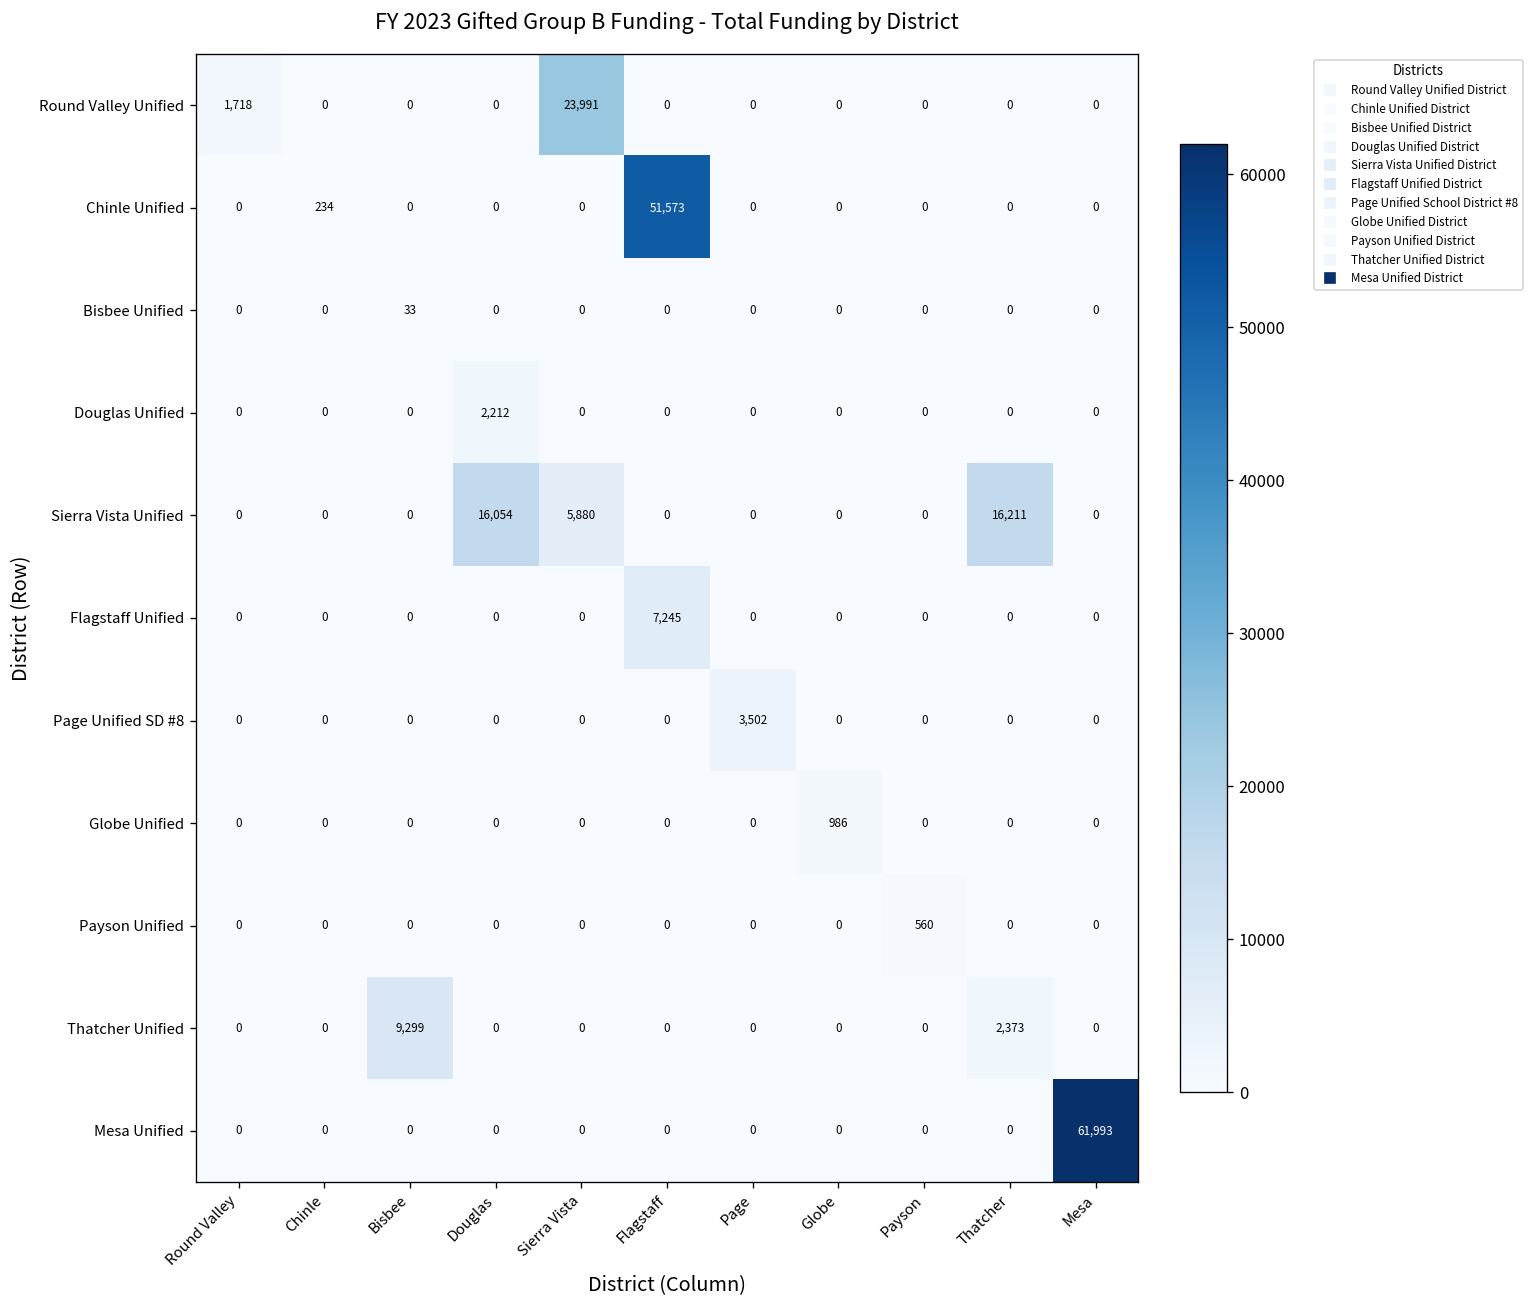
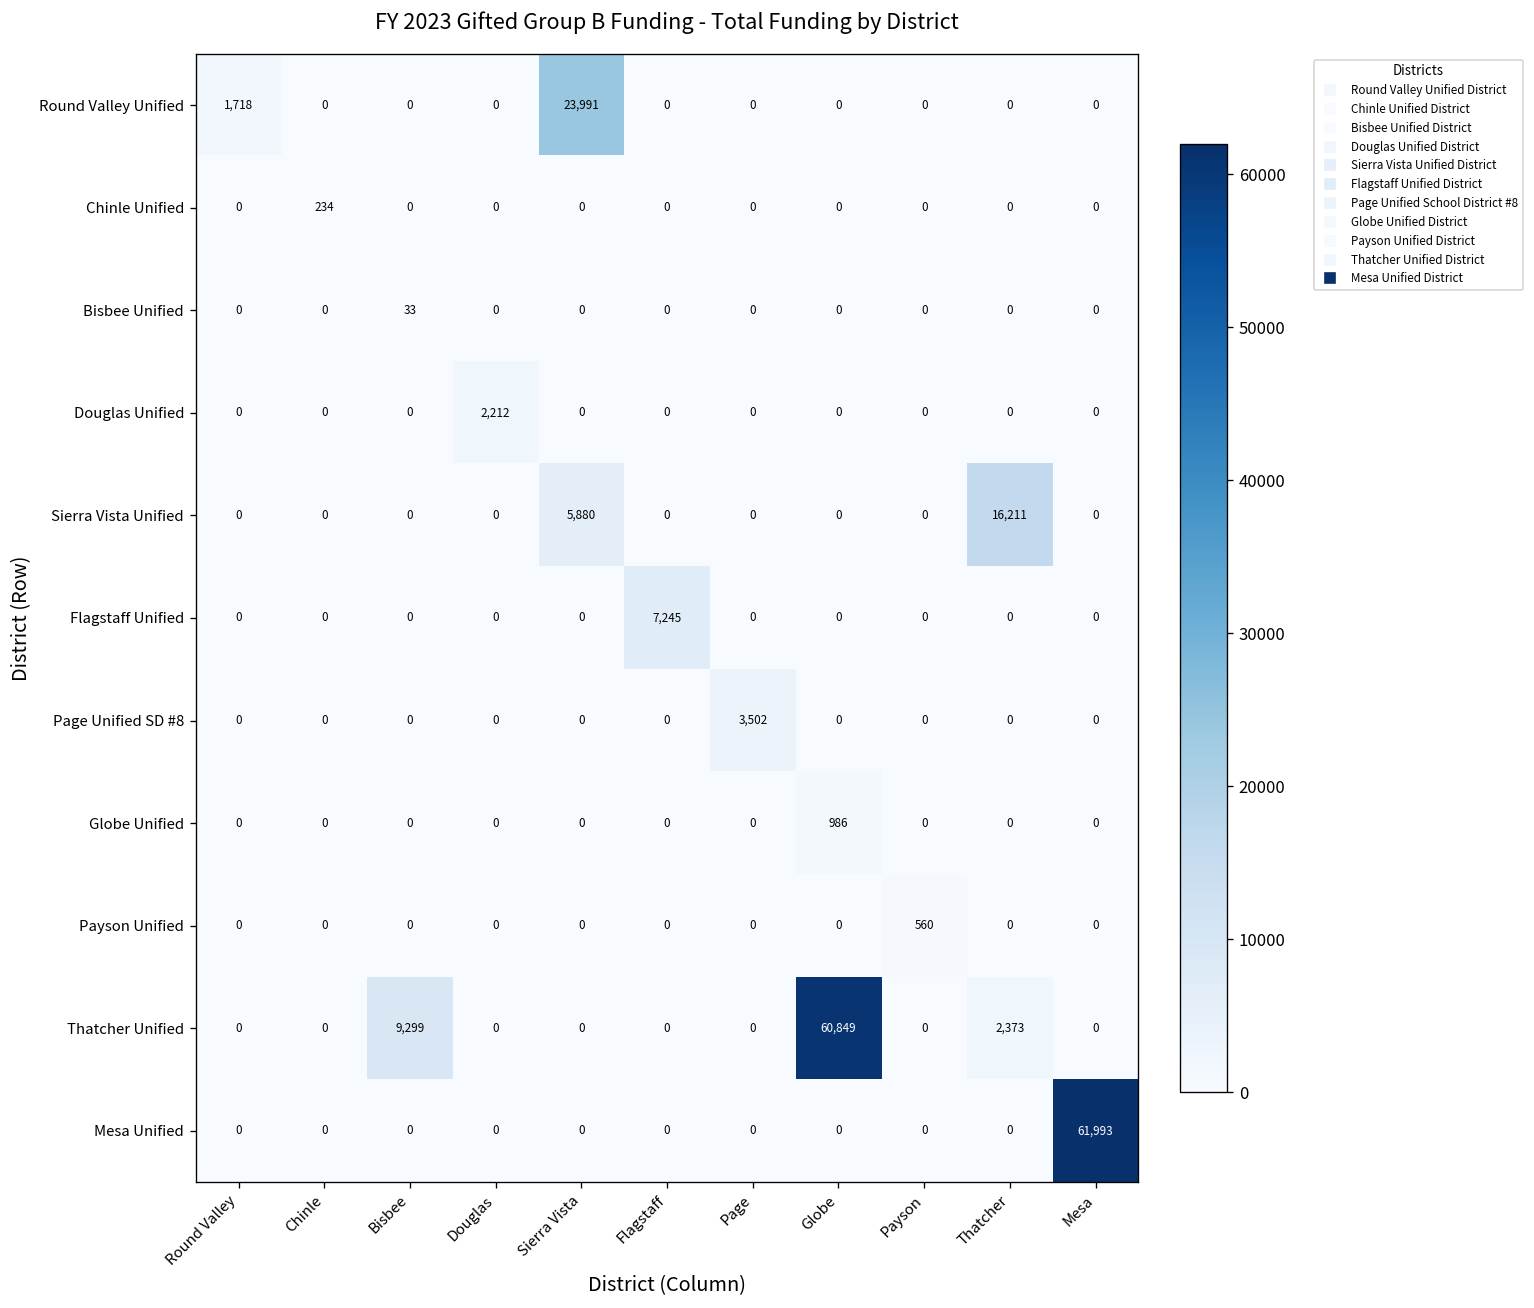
Chinle Unified, Flagstaff: 51,573 -> 0
Sierra Vista Unified, Douglas: 16,054 -> 0
Thatcher Unified, Globe: 0 -> 60,849
